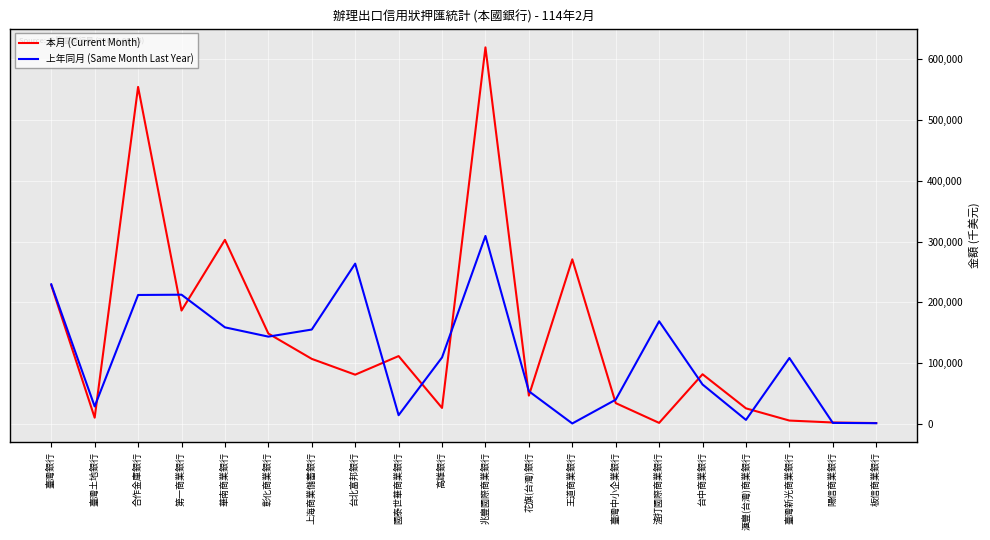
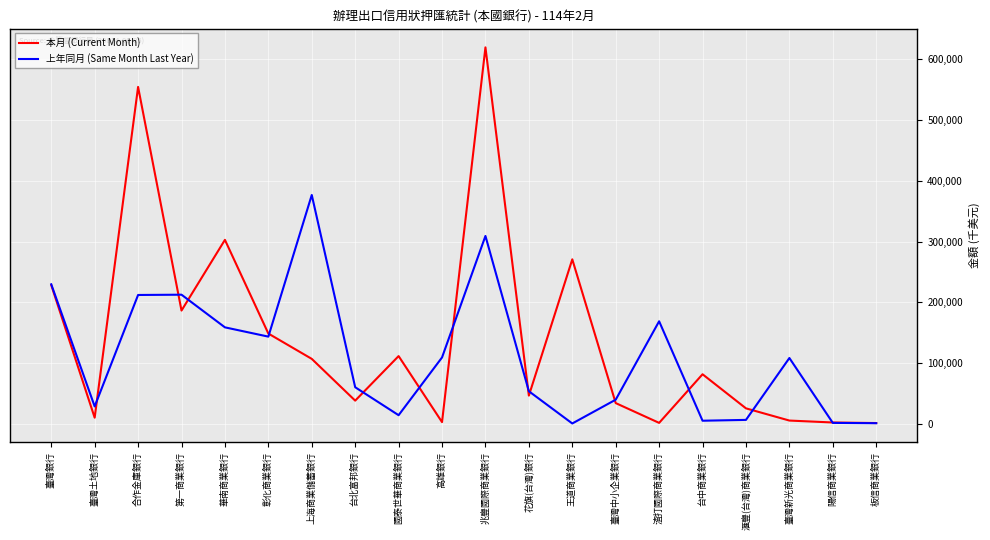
上年同月 (Same Month Last Year), 上海商業儲蓄銀行: 160,000 -> 380,000
本月 (Current Month), 台北富邦銀行: 80,000 -> 40,000
上年同月 (Same Month Last Year), 台北富邦銀行: 260,000 -> 60,000
本月 (Current Month), 高雄銀行: 30,000 -> 0
上年同月 (Same Month Last Year), 台中商業銀行: 60,000 -> 10,000
